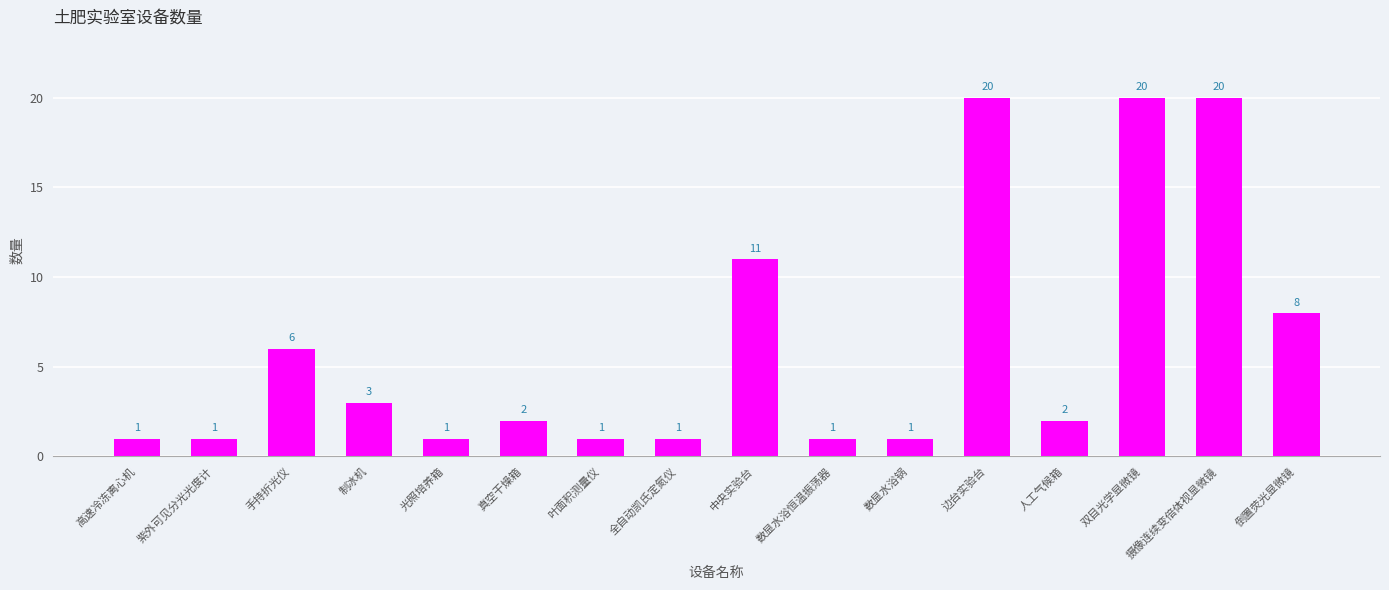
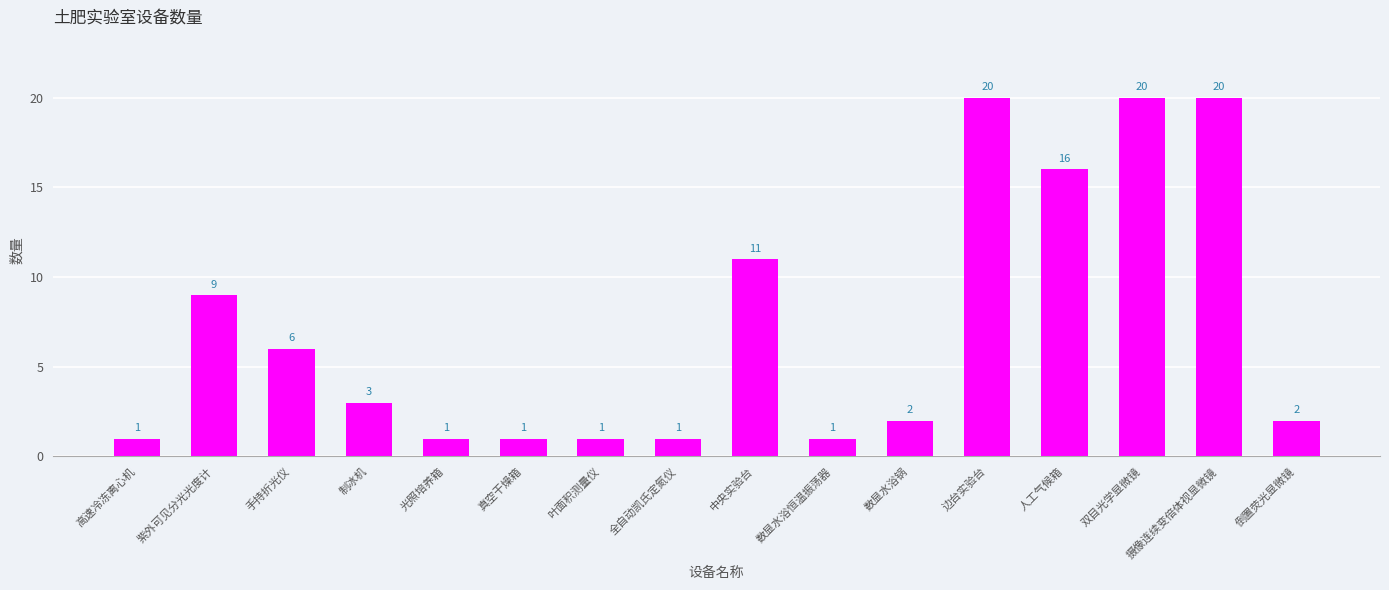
紫外可见分光光度计: 1 -> 9
真空干燥箱: 2 -> 1
数显水浴锅: 1 -> 2
人工气候箱: 2 -> 16
倒置荧光显微镜: 8 -> 2
